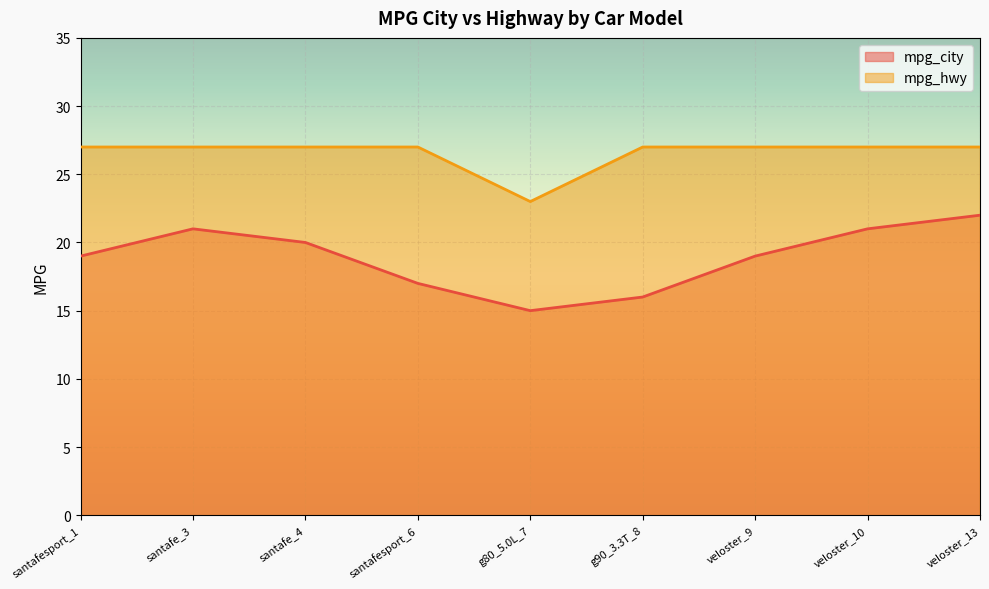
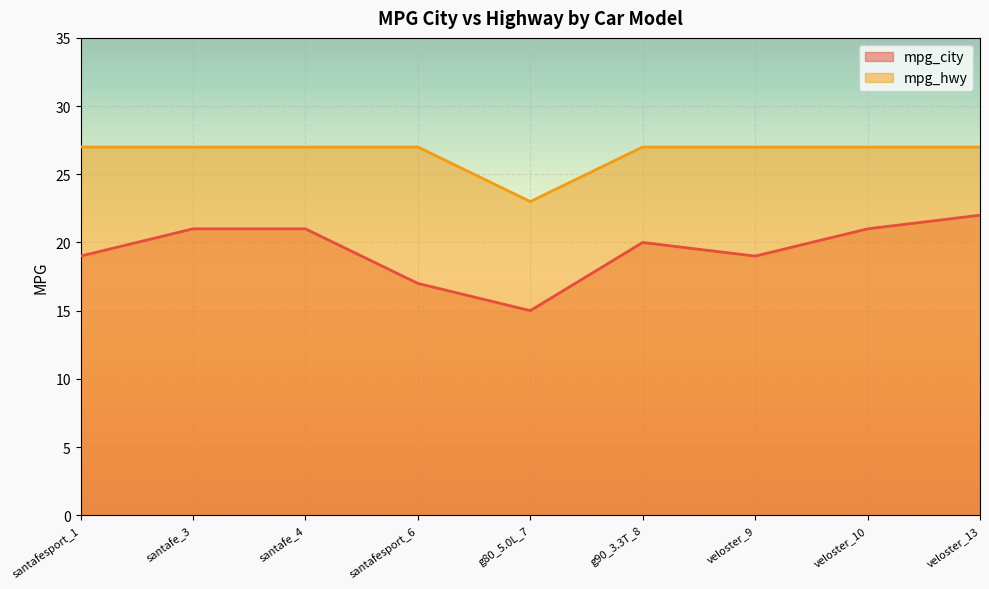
mpg_city, santafe_4: 20 -> 21
mpg_city, g90_3.3T_8: 16 -> 20
